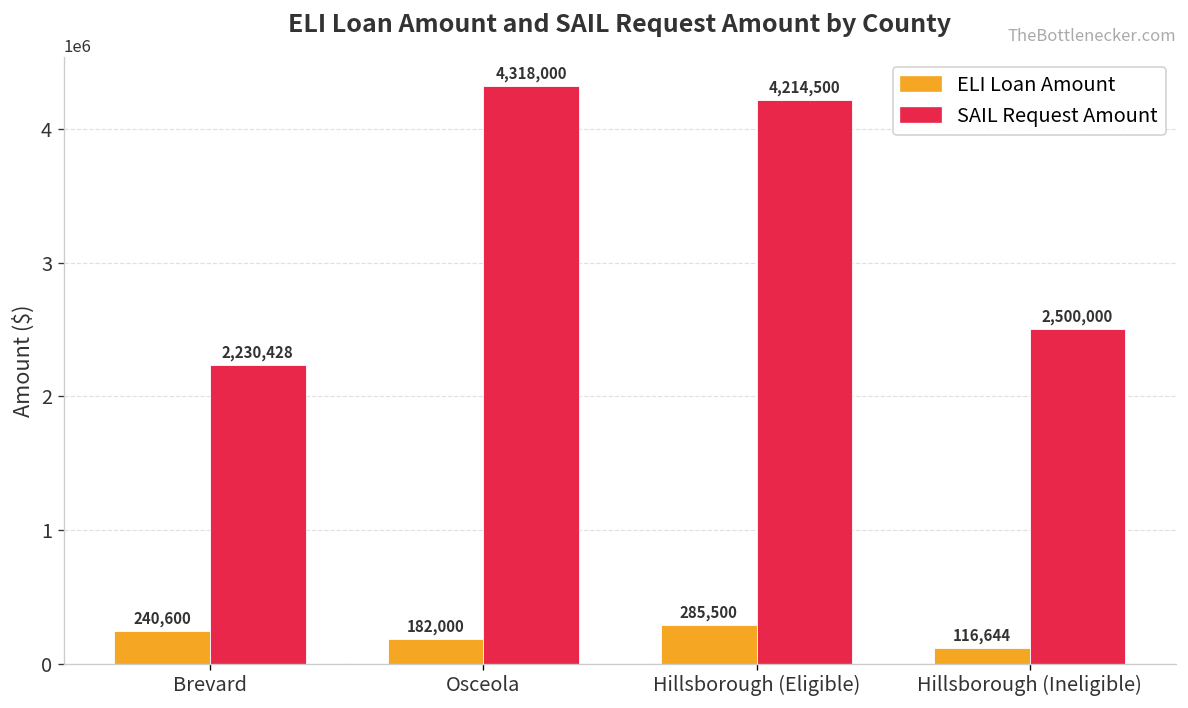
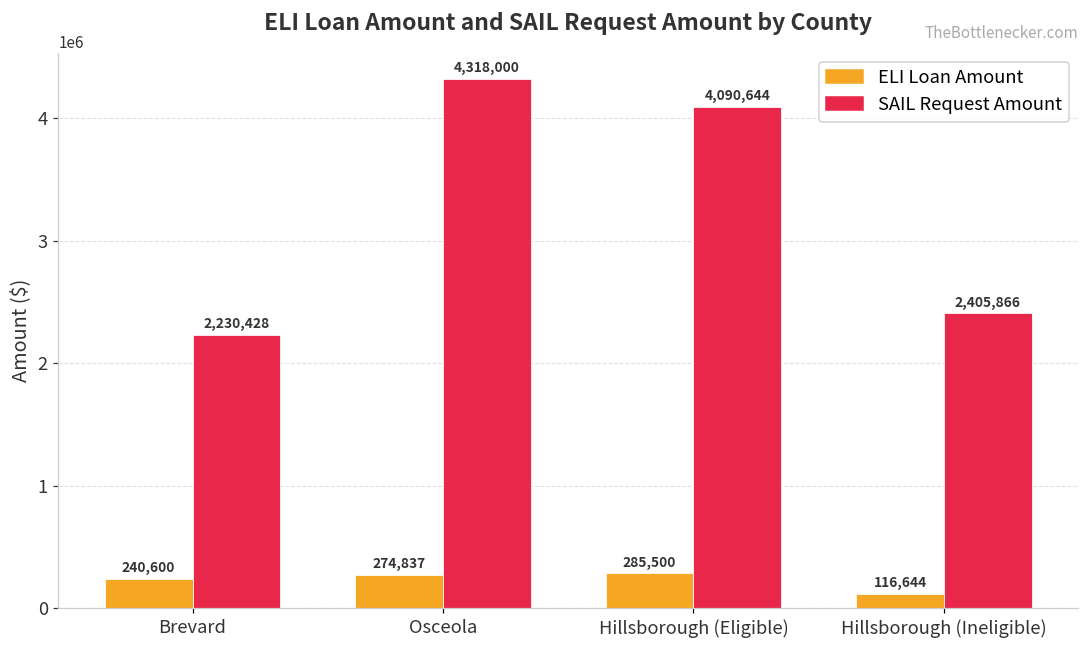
ELI Loan Amount, Osceola: 182,000 -> 274,837
SAIL Request Amount, Hillsborough (Eligible): 4,214,500 -> 4,090,644
SAIL Request Amount, Hillsborough (Ineligible): 2,500,000 -> 2,405,866
